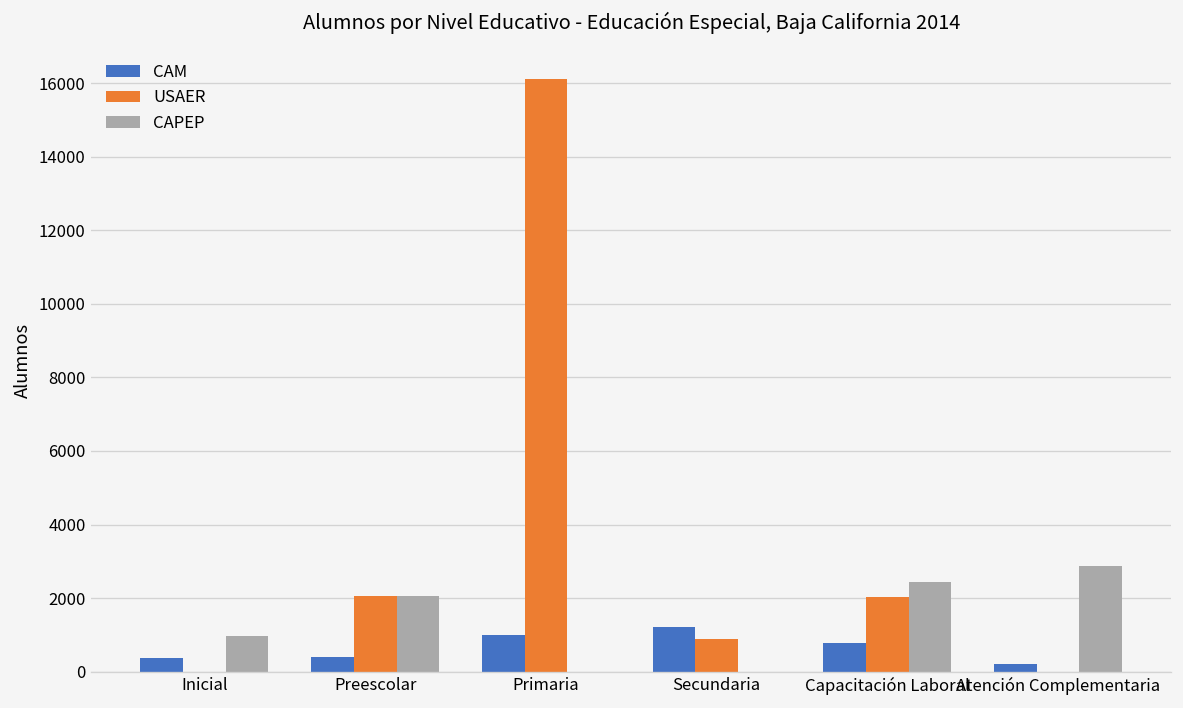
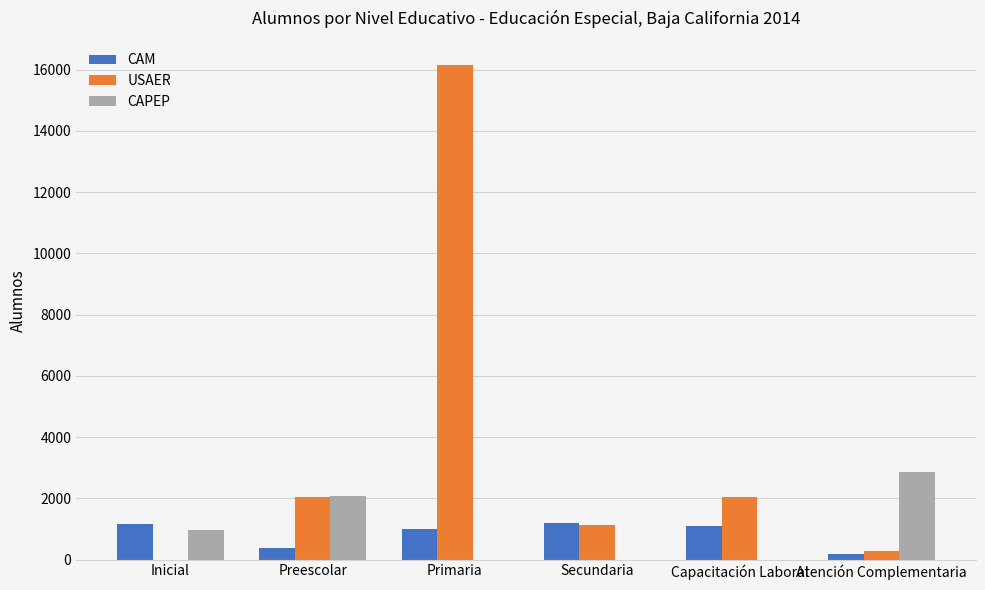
CAM, Inicial: 400 -> 1200
USAER, Secundaria: 900 -> 1100
CAM, Capacitación Laboral: 800 -> 1100
CAPEP, Capacitación Laboral: 2400 -> 0
USAER, Atención Complementaria: 0 -> 300
